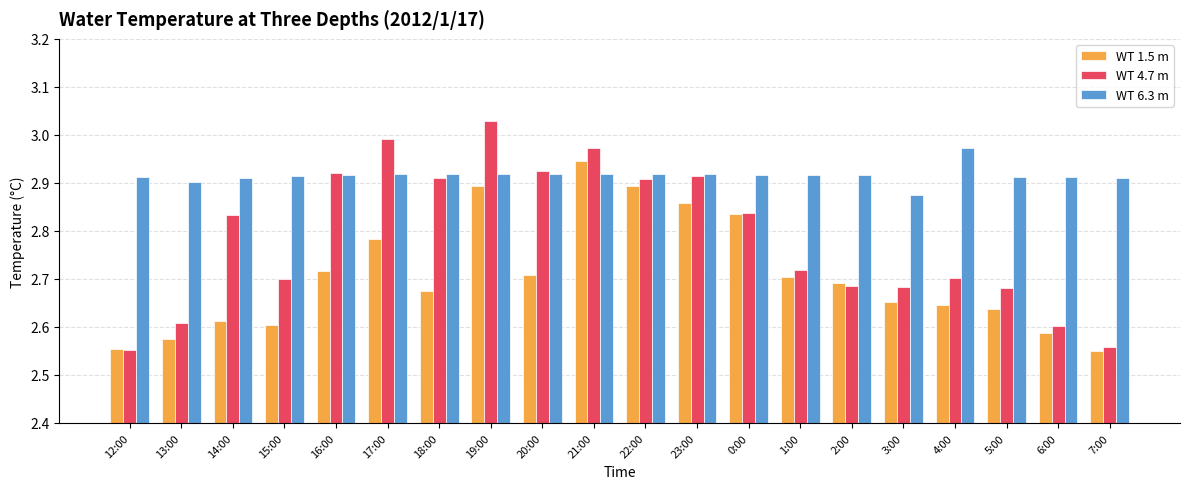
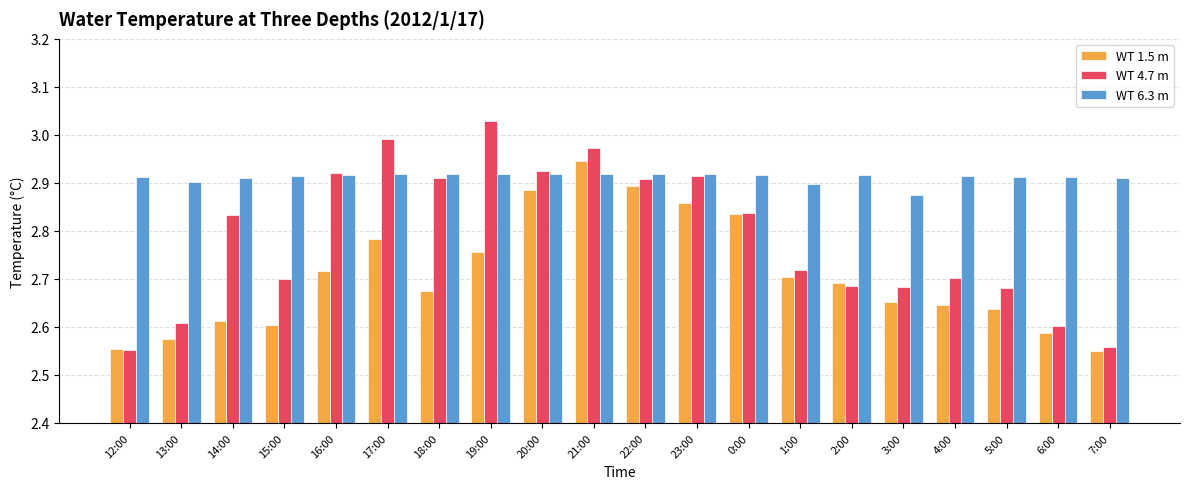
WT 1.5 m, 19:00: 2.89 -> 2.76
WT 1.5 m, 20:00: 2.71 -> 2.89
WT 6.3 m, 1:00: 2.92 -> 2.90
WT 6.3 m, 4:00: 2.97 -> 2.91
